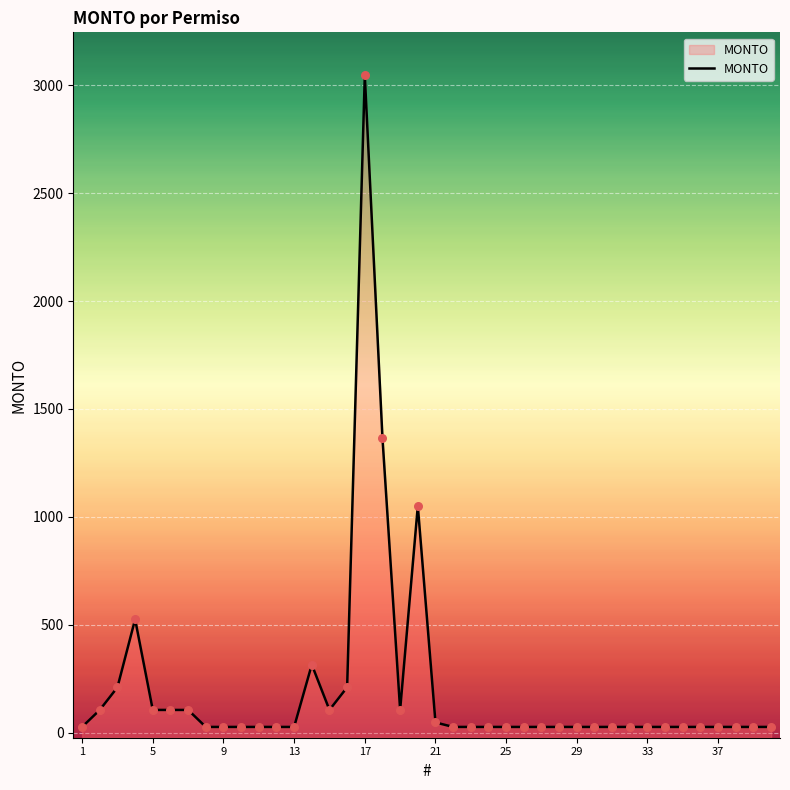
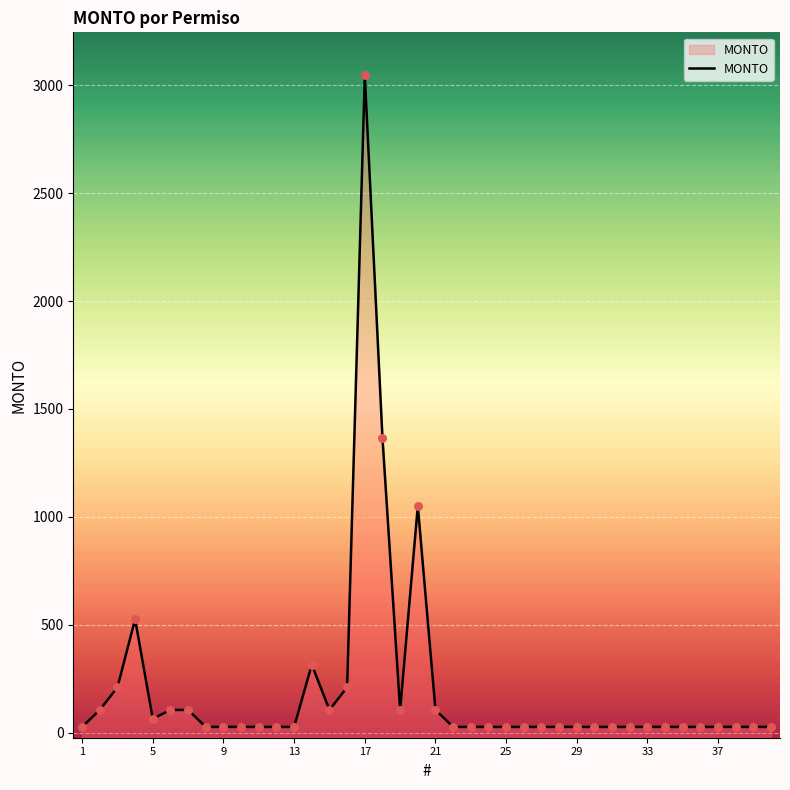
5: 110 -> 60
21: 50 -> 110
